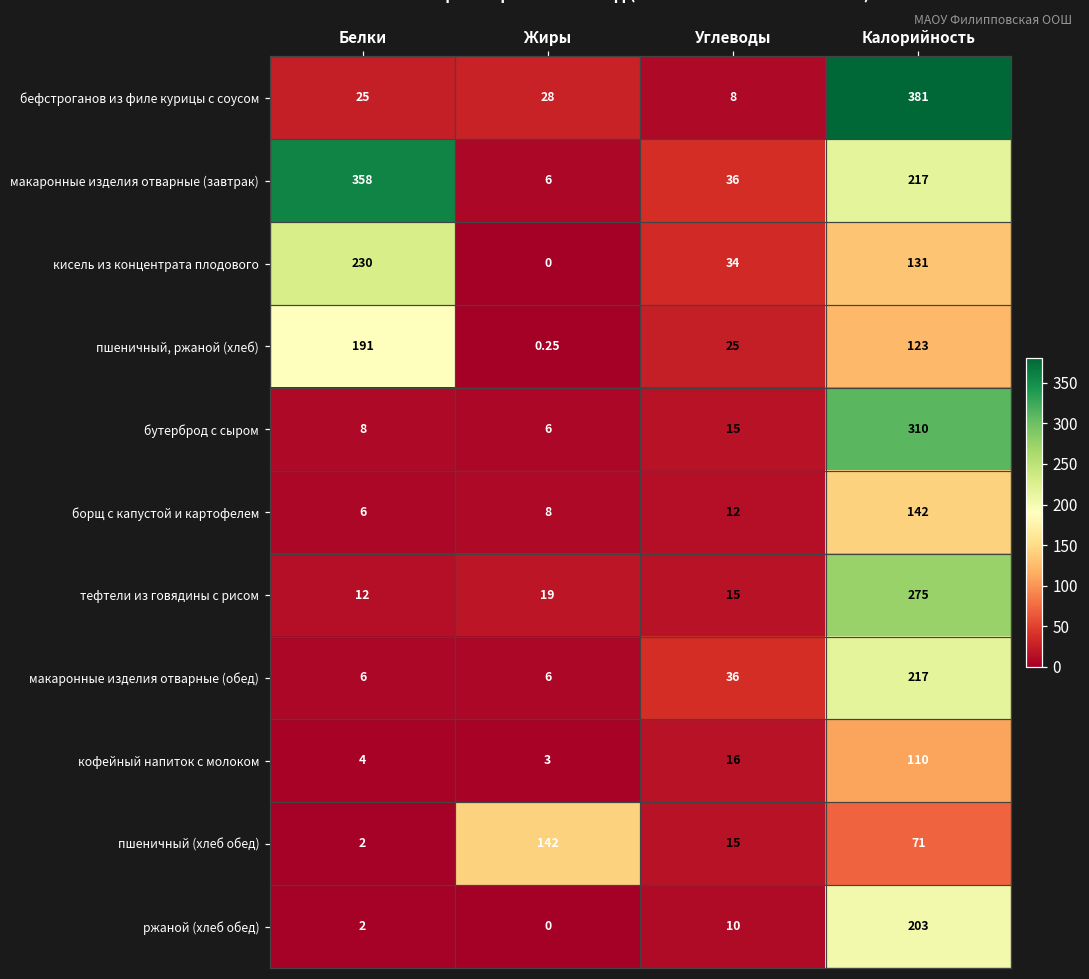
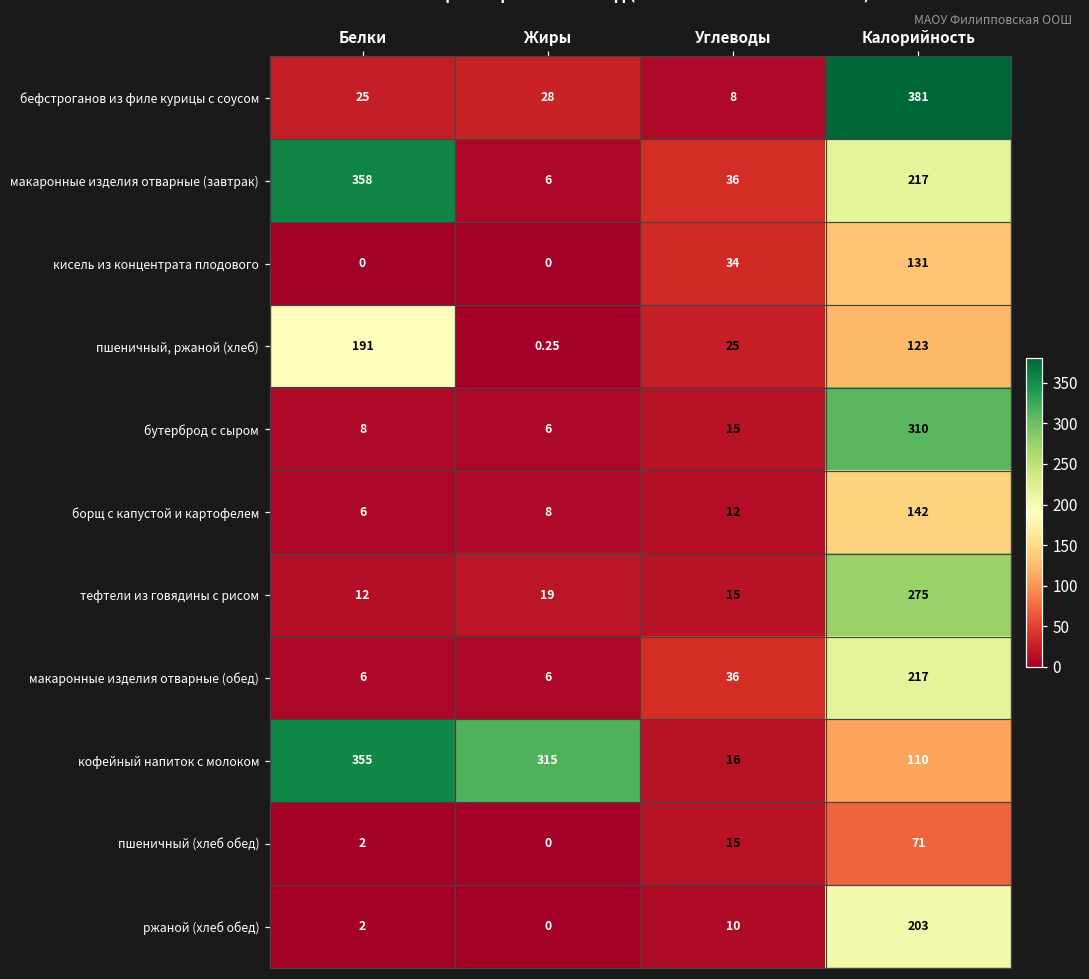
кисель из концентрата плодового, Белки: 230 -> 0
кофейный напиток с молоком, Белки: 4 -> 355
кофейный напиток с молоком, Жиры: 3 -> 315
пшеничный (хлеб обед), Жиры: 142 -> 0
